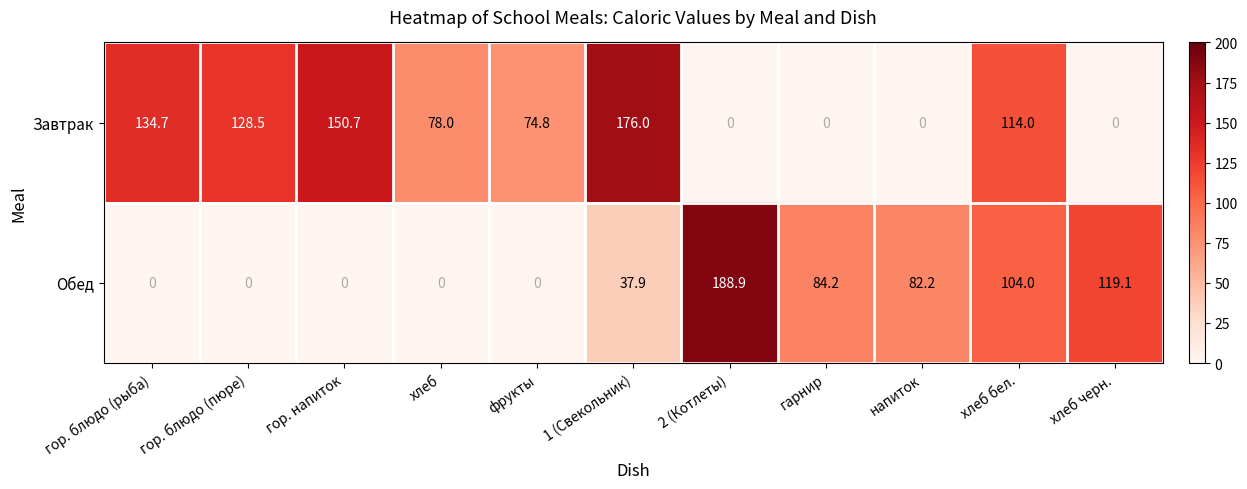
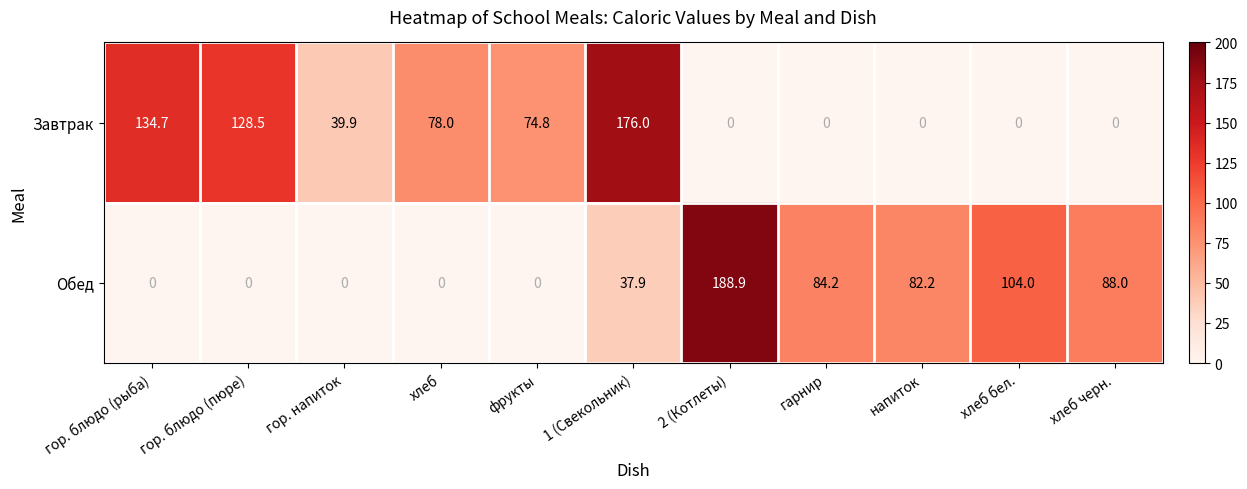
Завтрак, гор. напиток: 150.7 -> 39.9
Завтрак, хлеб бел.: 114.0 -> 0
Обед, хлеб черн.: 119.1 -> 88.0
